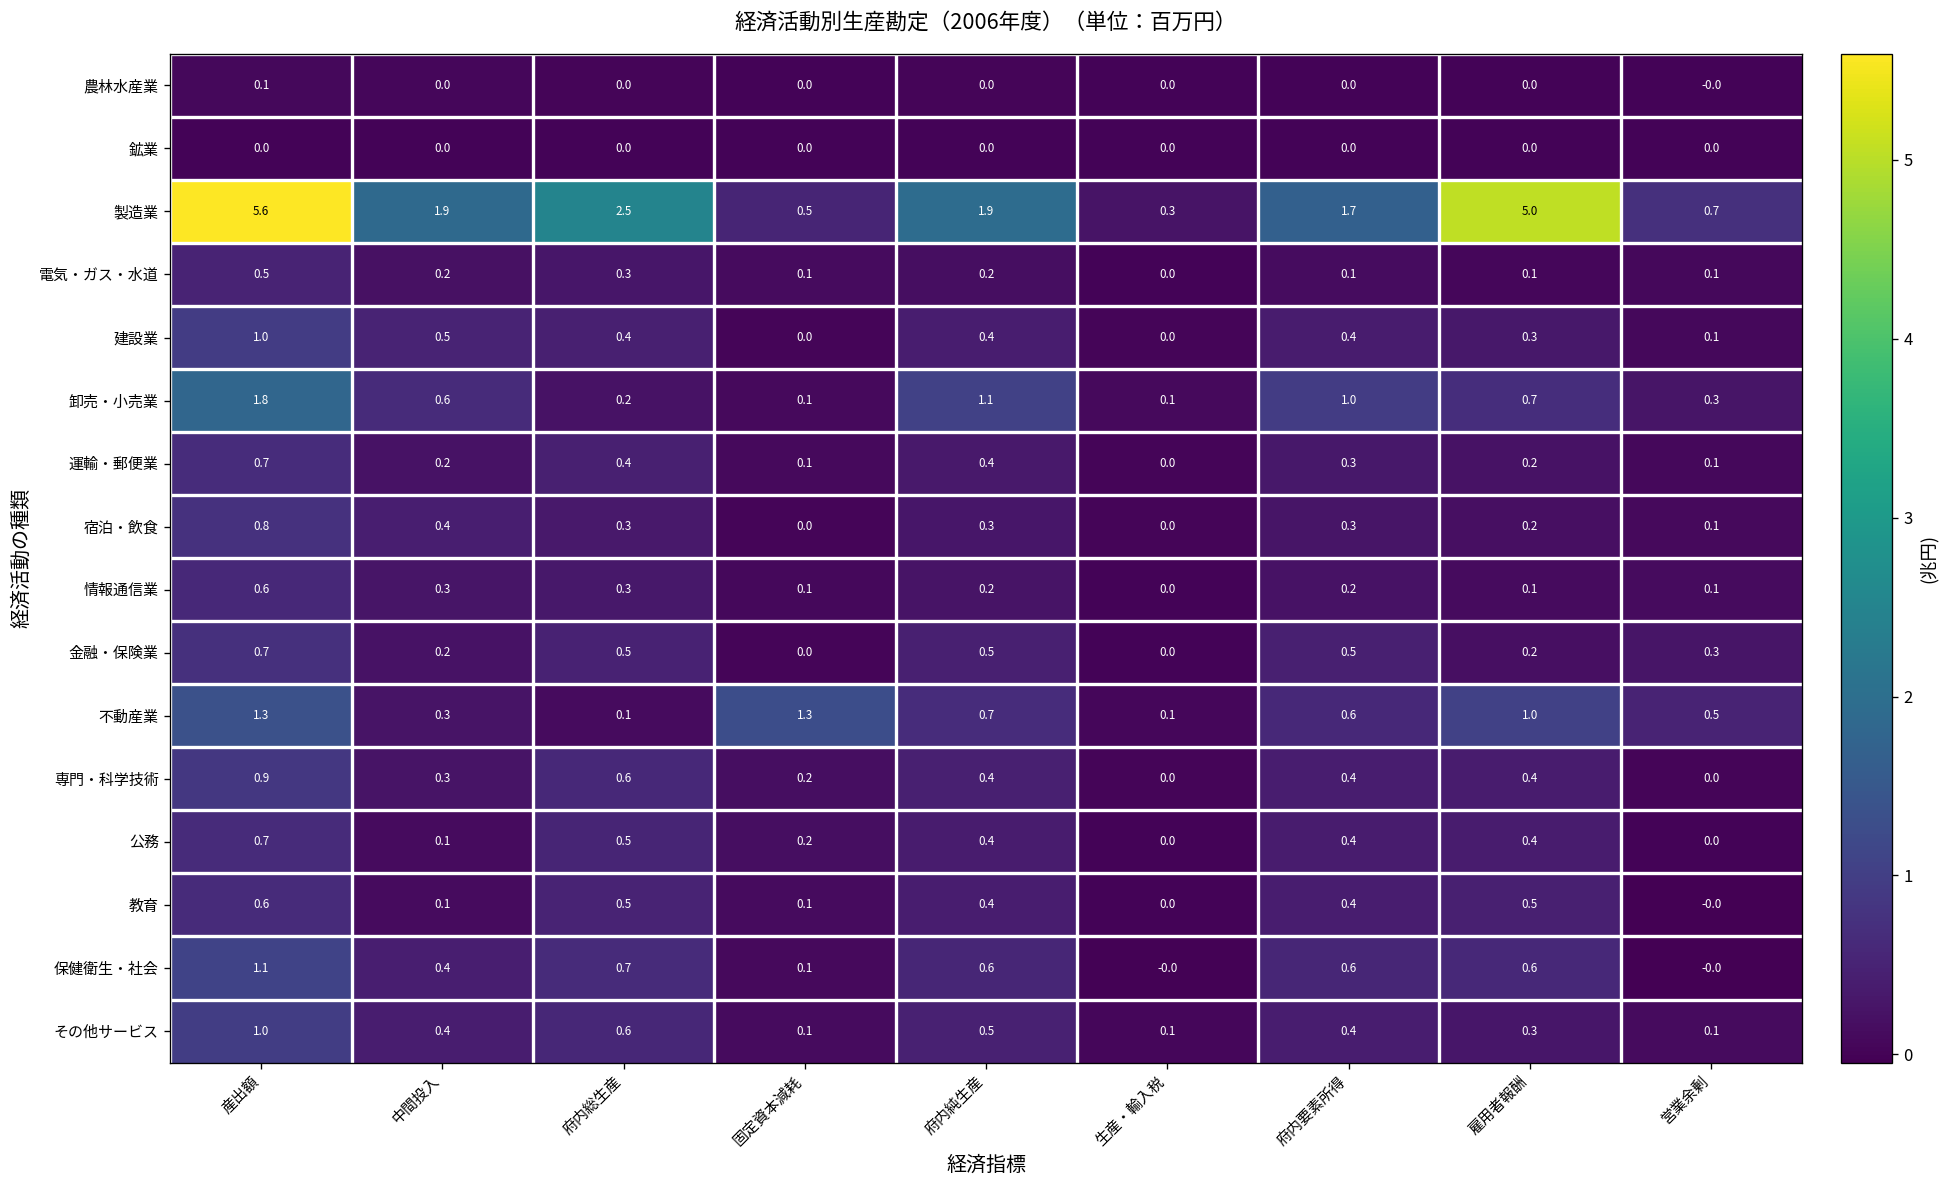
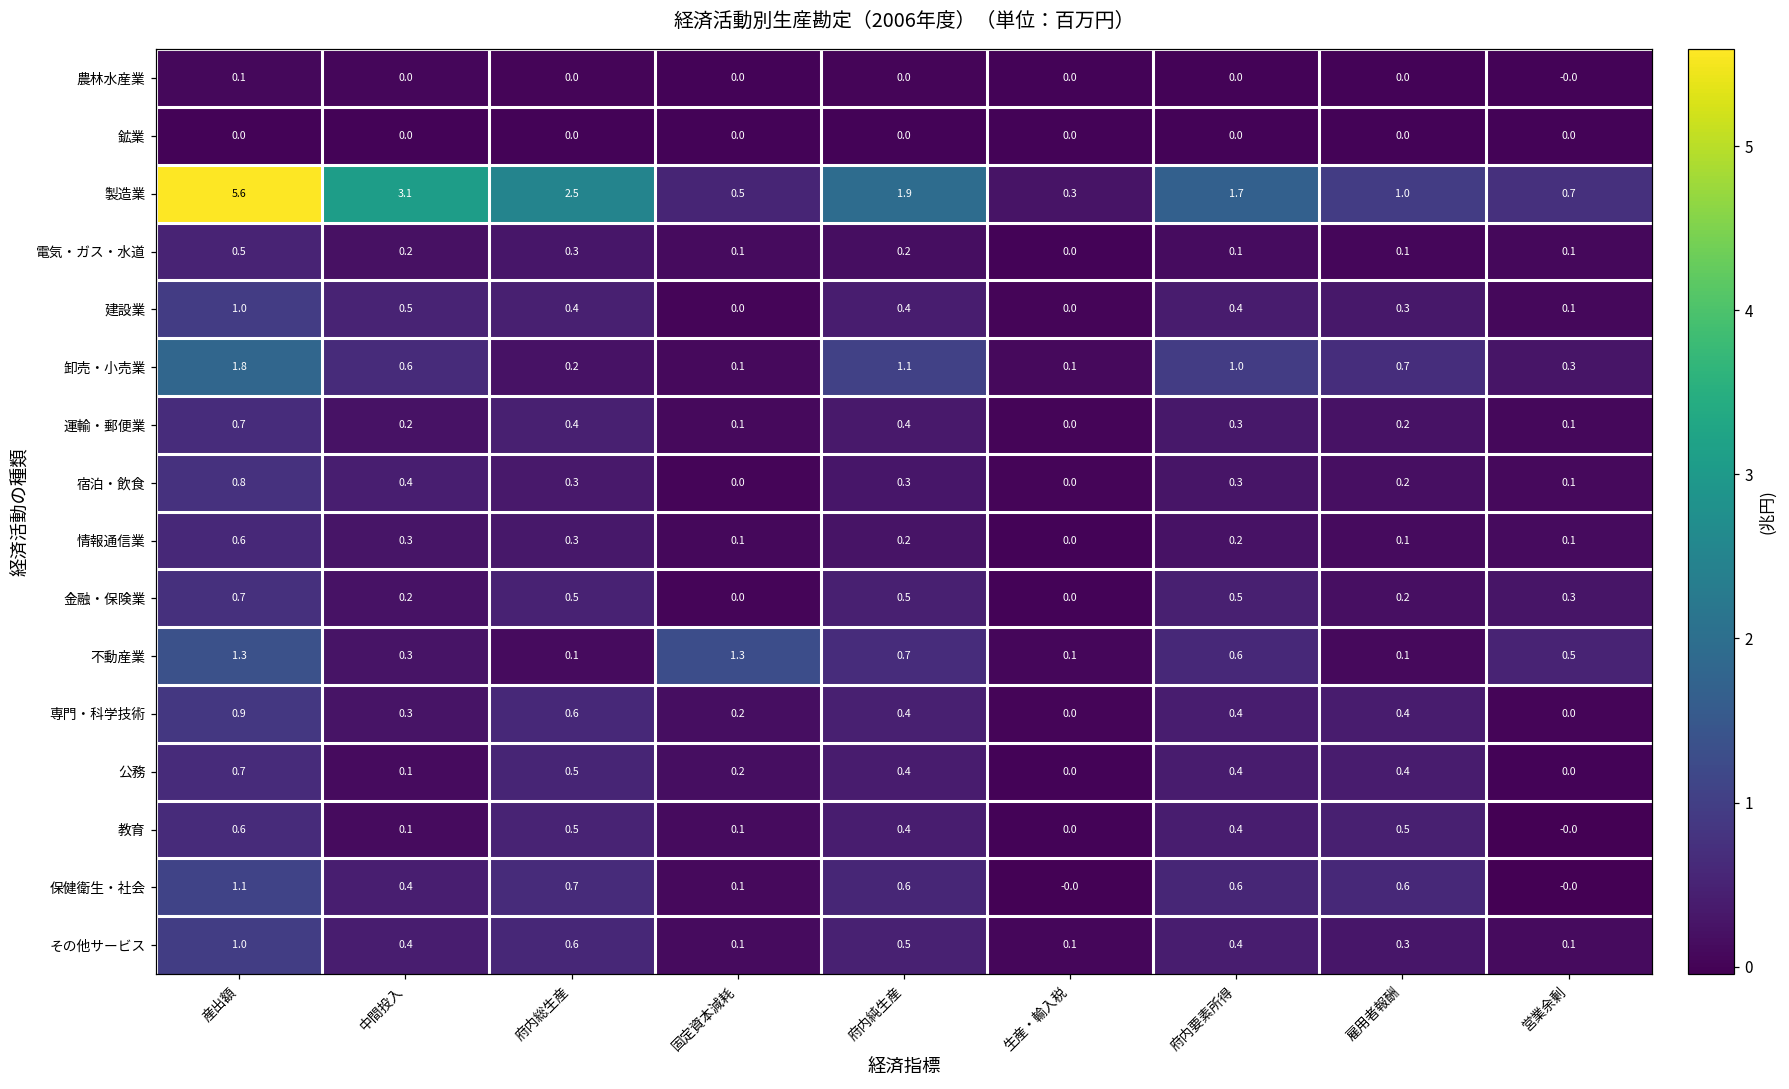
製造業, 中間投入: 1.9 -> 3.1
製造業, 雇用者報酬: 5.0 -> 1.0
不動産業, 雇用者報酬: 1.0 -> 0.1
